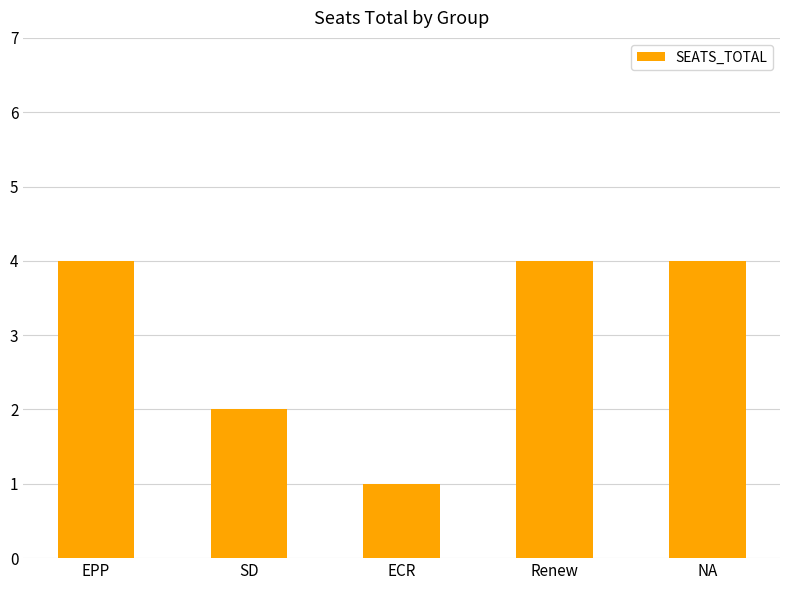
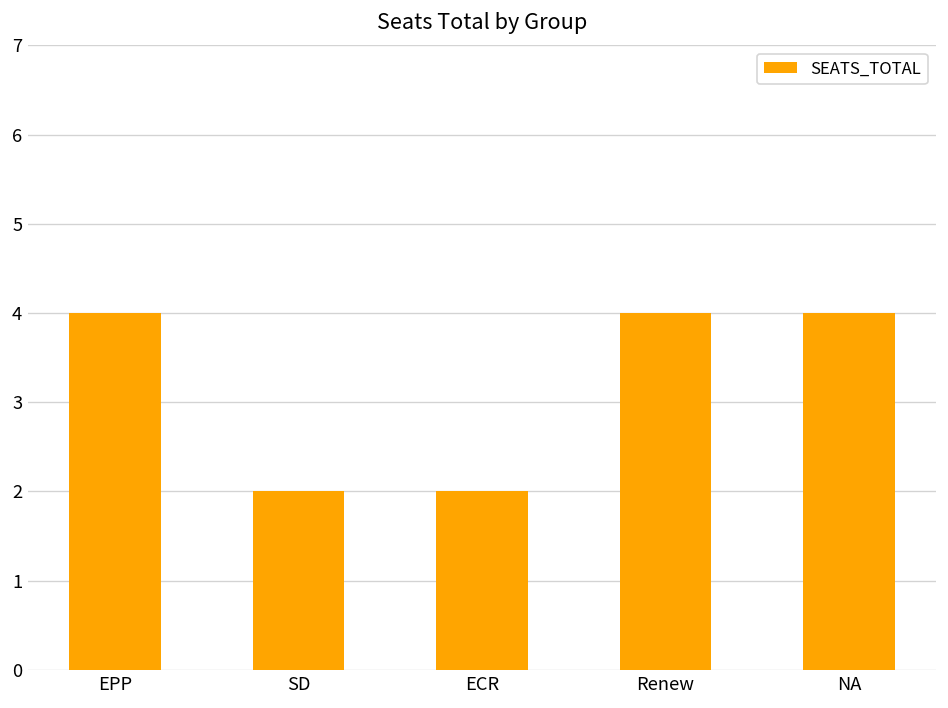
ECR: 1 -> 2
